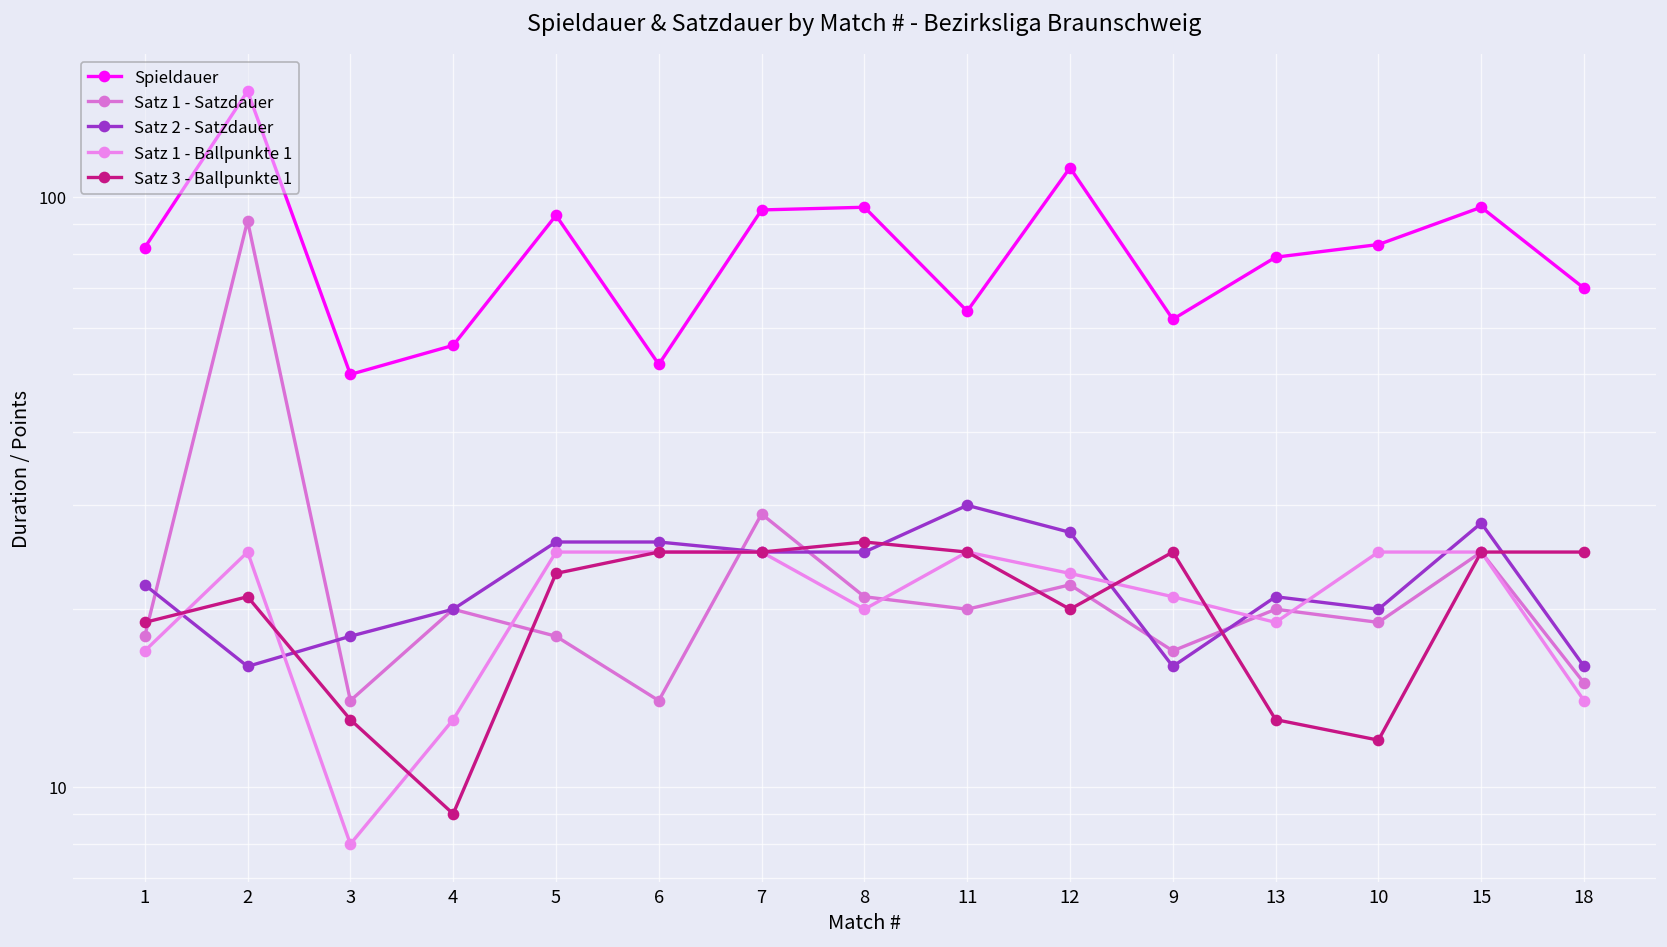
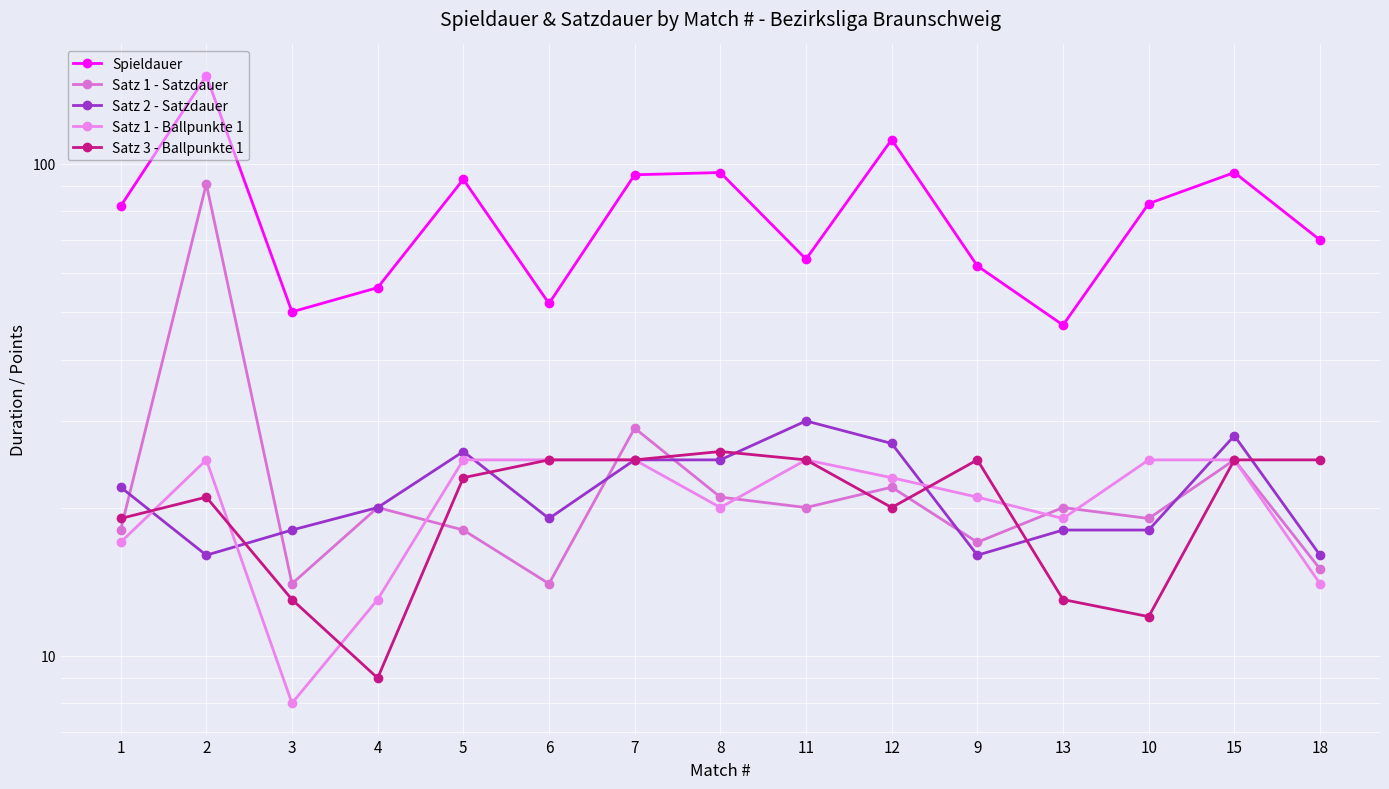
Satz 2 - Satzdauer, 6: 26 -> 19
Spieldauer, 13: 79 -> 47
Satz 2 - Satzdauer, 13: 21 -> 18
Satz 2 - Satzdauer, 10: 20 -> 18
